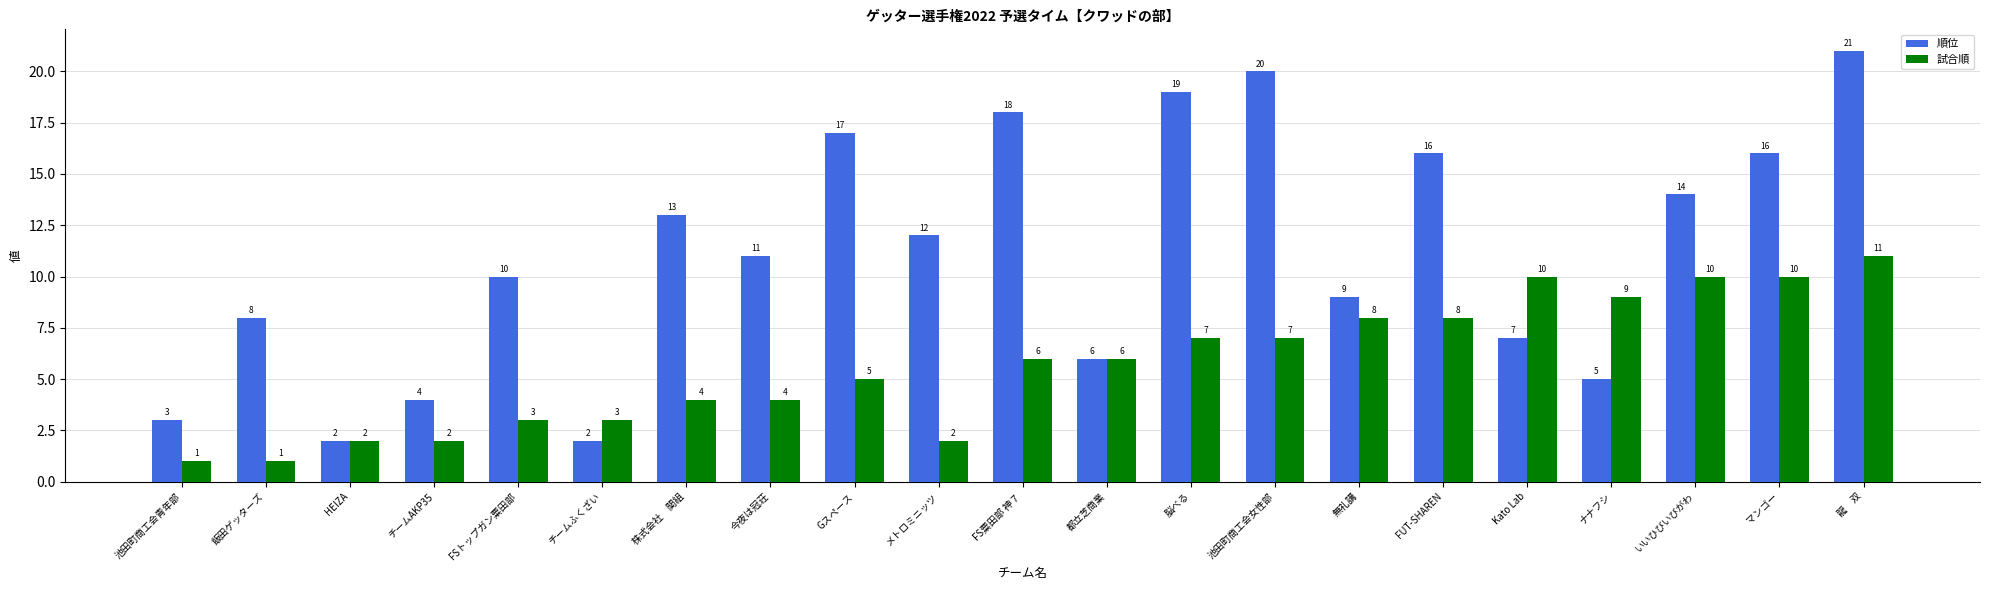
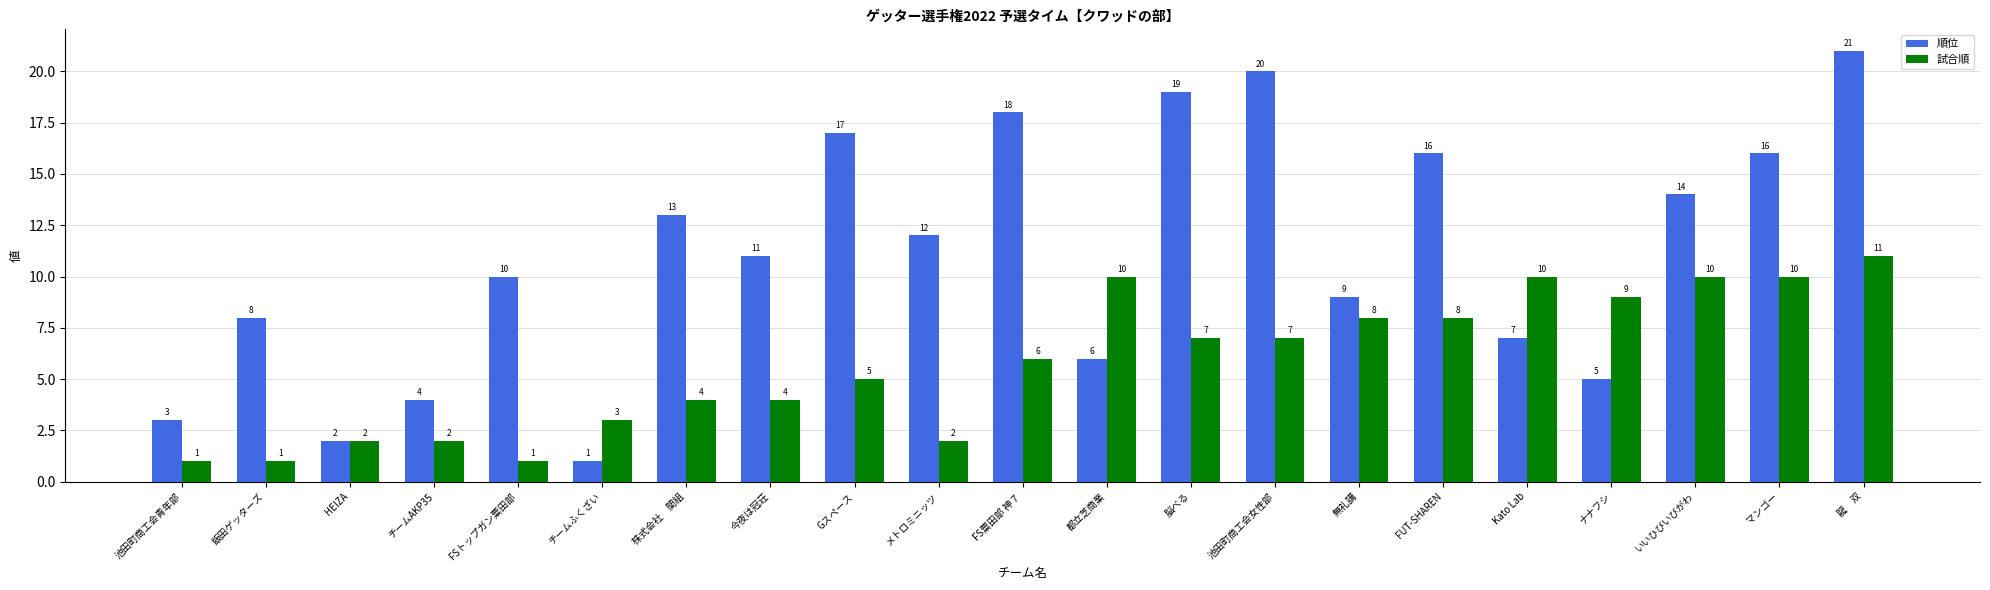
試合順, FSトップガン粟田部: 3 -> 1
順位, チームふくざい: 2 -> 1
試合順, 都立芝商業: 6 -> 10
